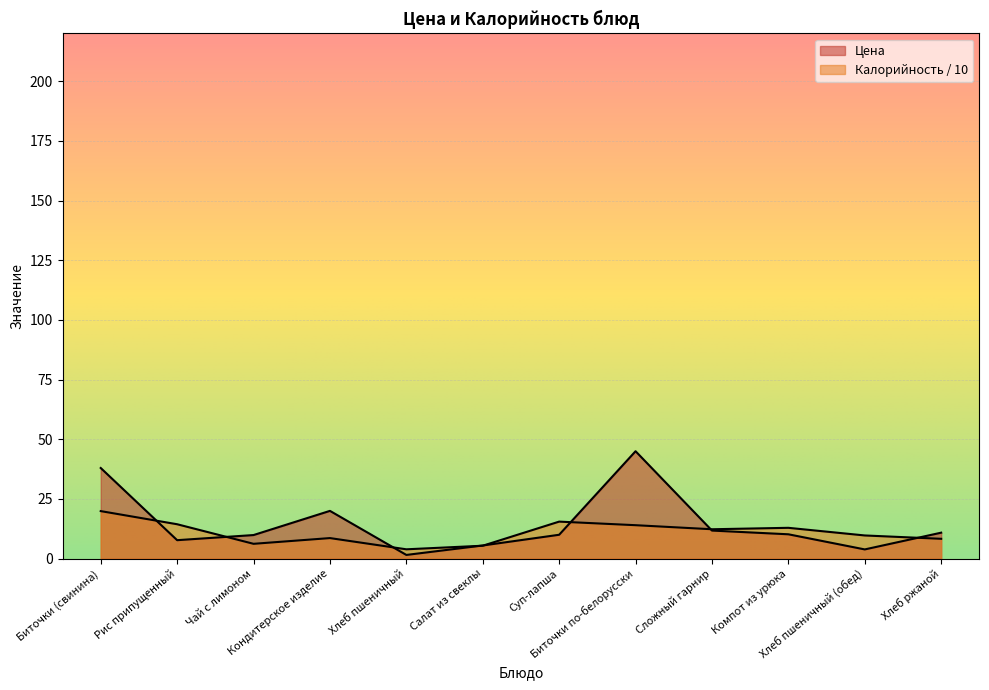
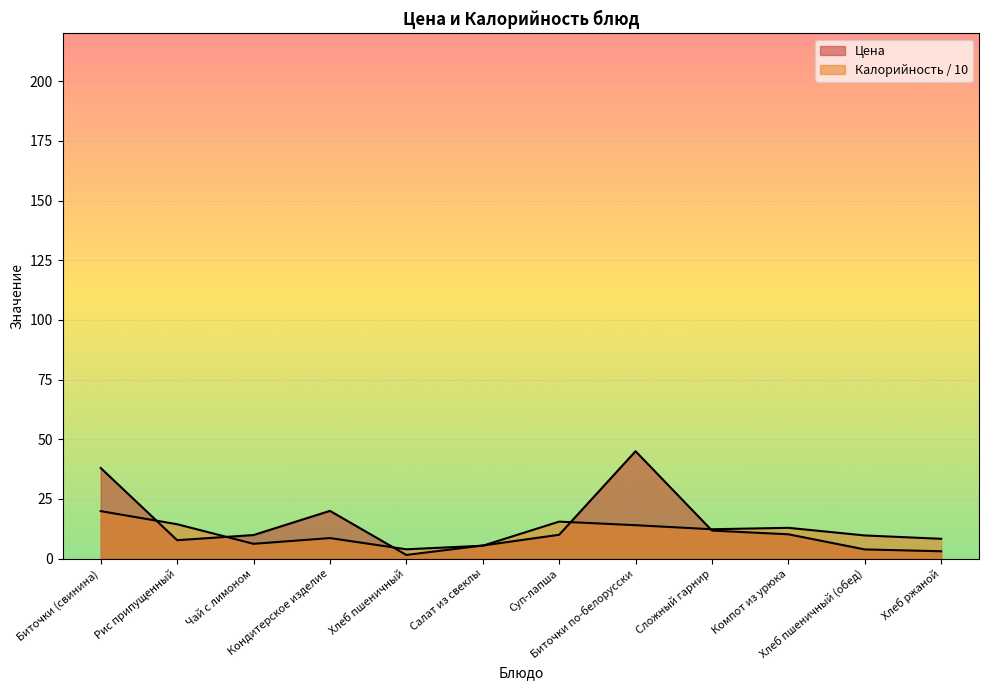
Цена, Хлеб ржаной: 11 -> 3
